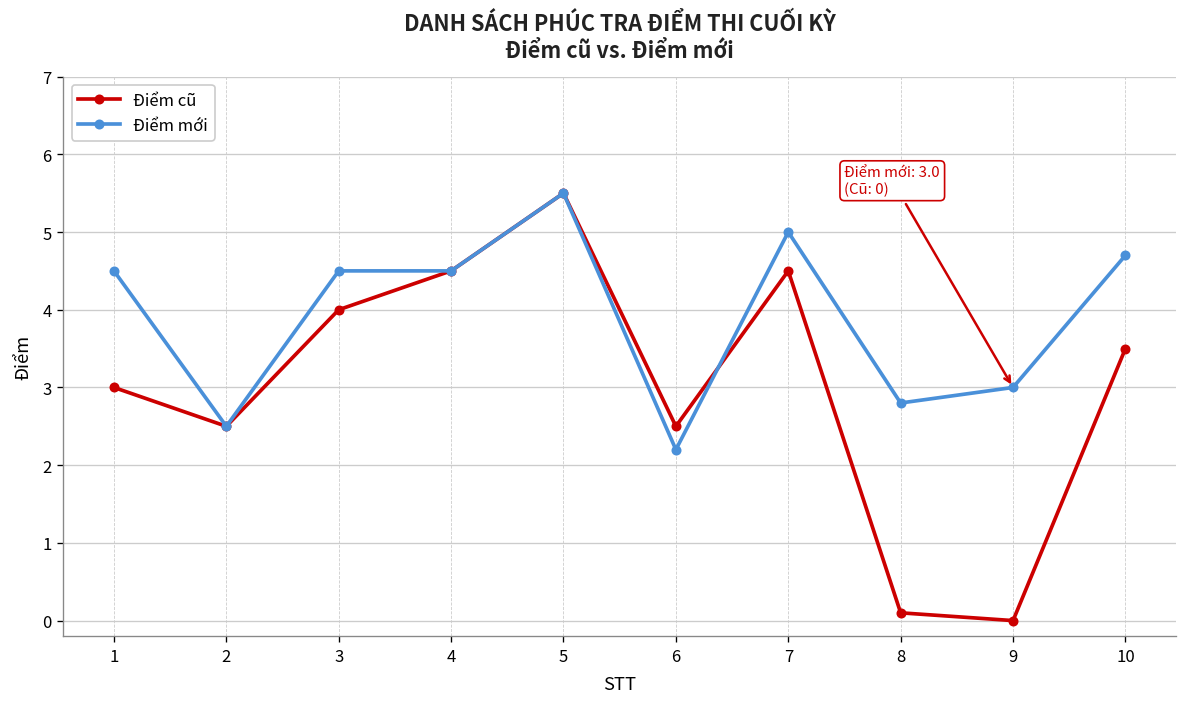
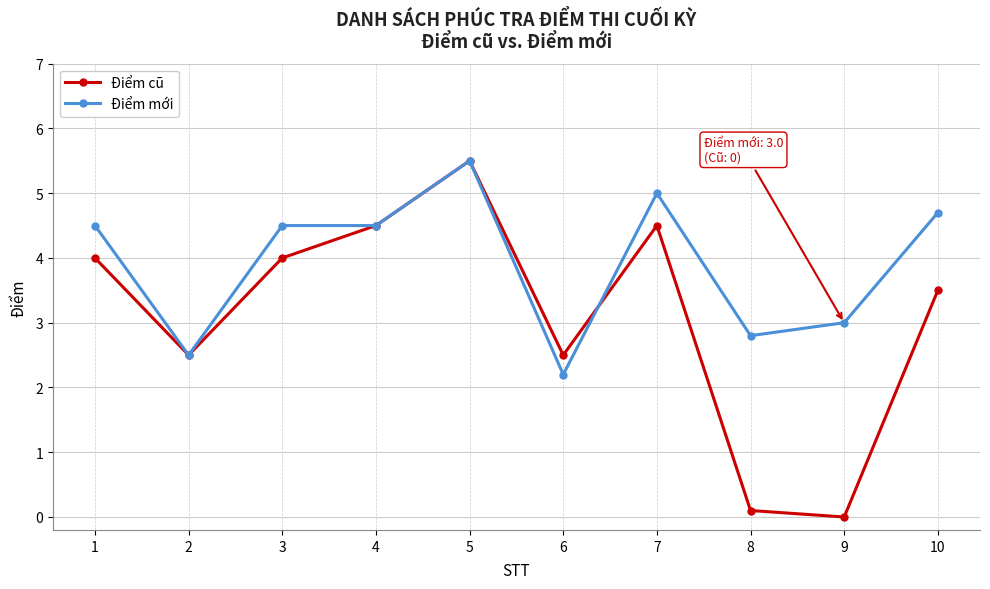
Điểm cũ, 1: 3 -> 4
